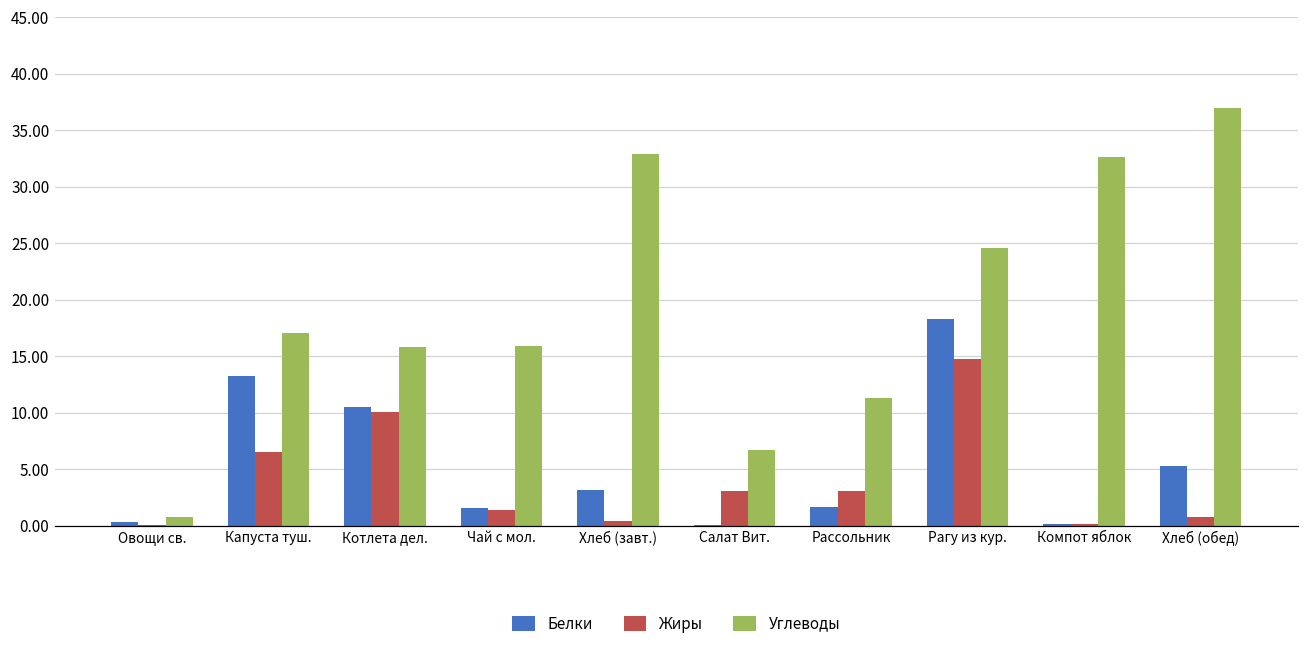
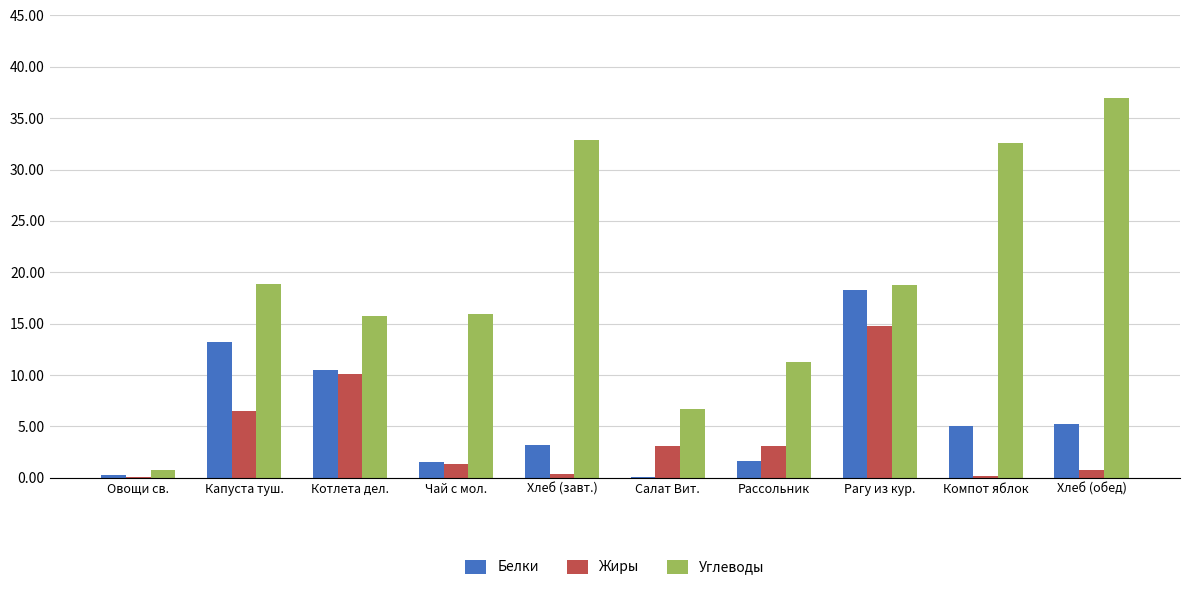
Углеводы, Капуста туш.: 17.1 -> 18.9
Углеводы, Рагу из кур.: 24.5 -> 18.8
Белки, Компот яблок: 0.2 -> 5.1
